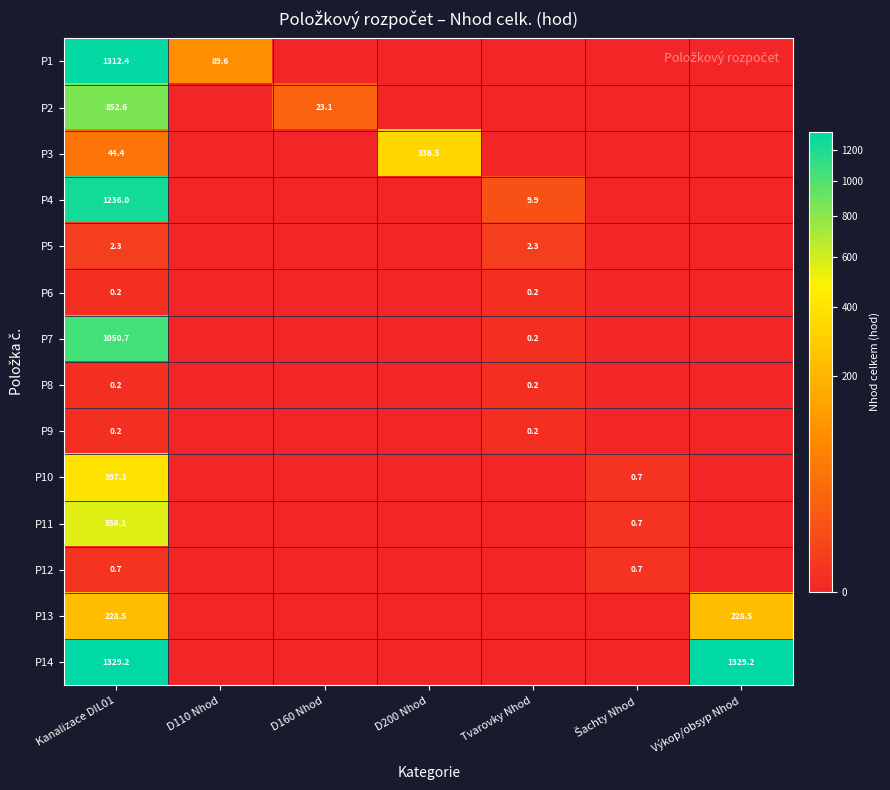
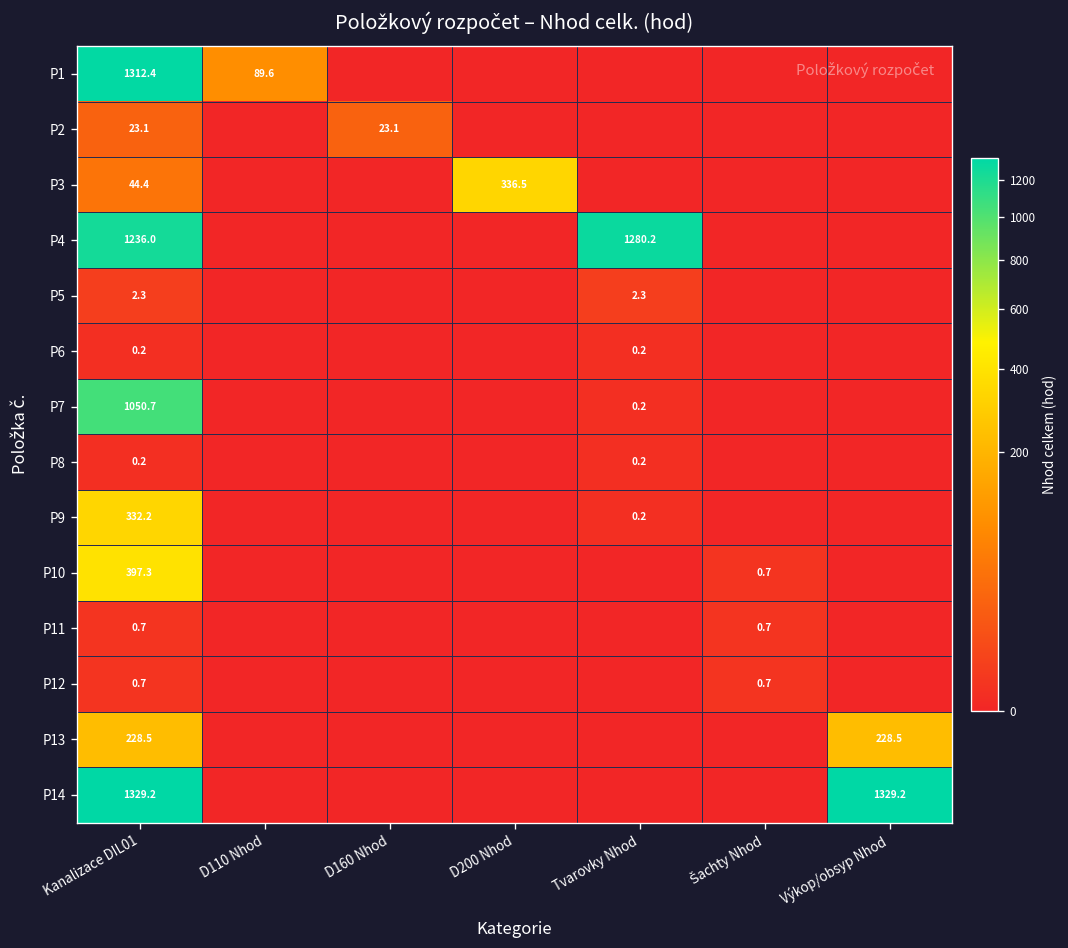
P2, Kanalizace DIL01: 852.6 -> 23.1
P4, Tvarovky Nhod: 9.9 -> 1280.2
P9, Kanalizace DIL01: 0.2 -> 332.2
P11, Kanalizace DIL01: 556.1 -> 0.7
